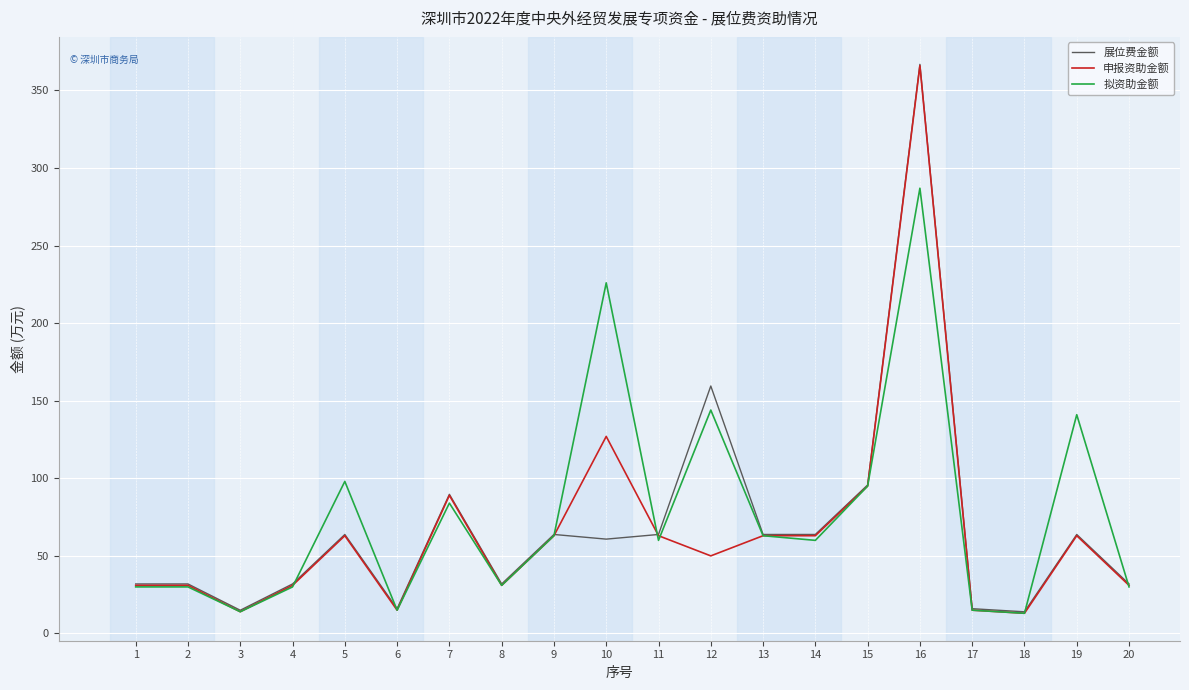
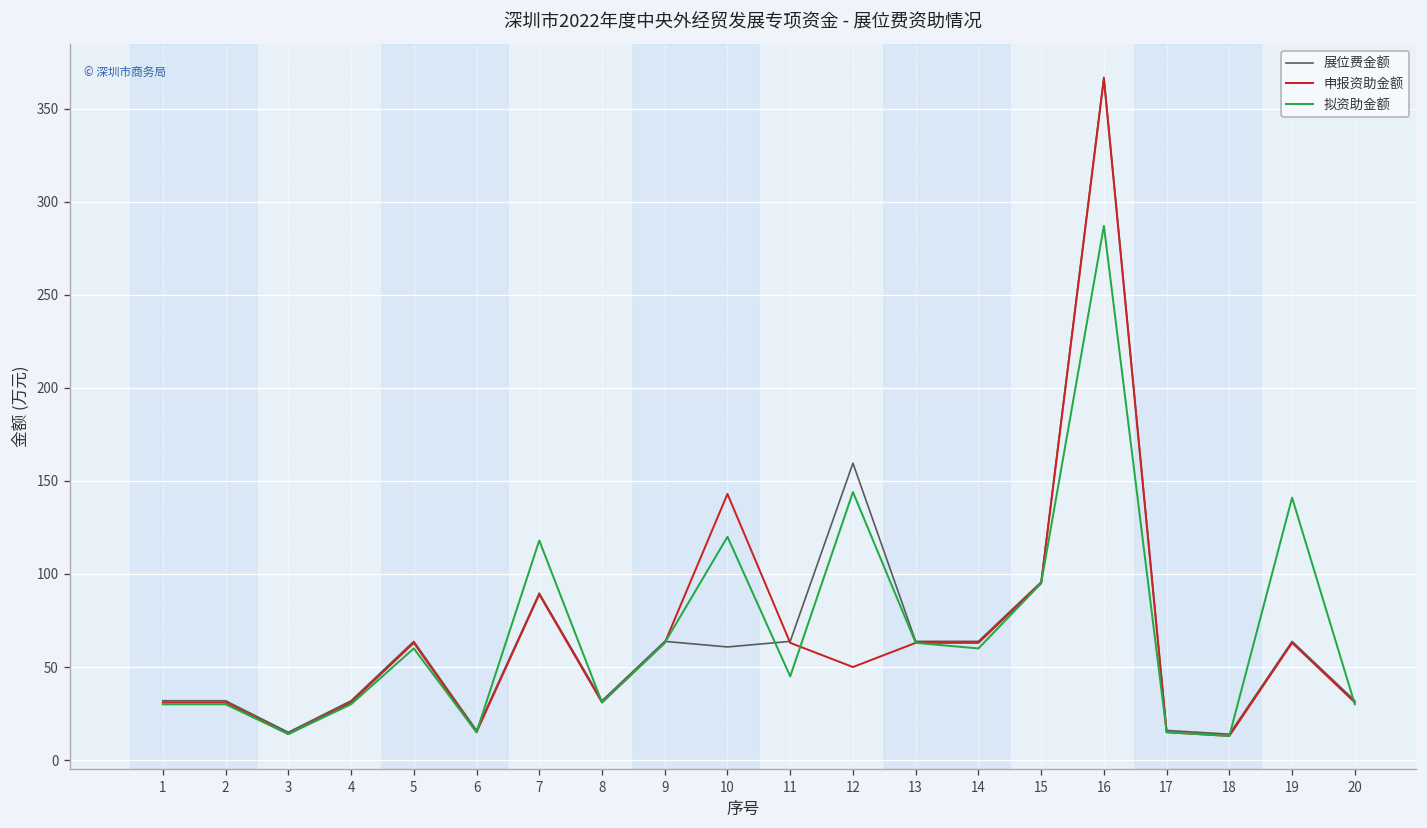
拟资助金额, 5: 98 -> 60
拟资助金额, 7: 84 -> 118
申报资助金额, 10: 127 -> 143
拟资助金额, 10: 226 -> 120
拟资助金额, 11: 60 -> 45
